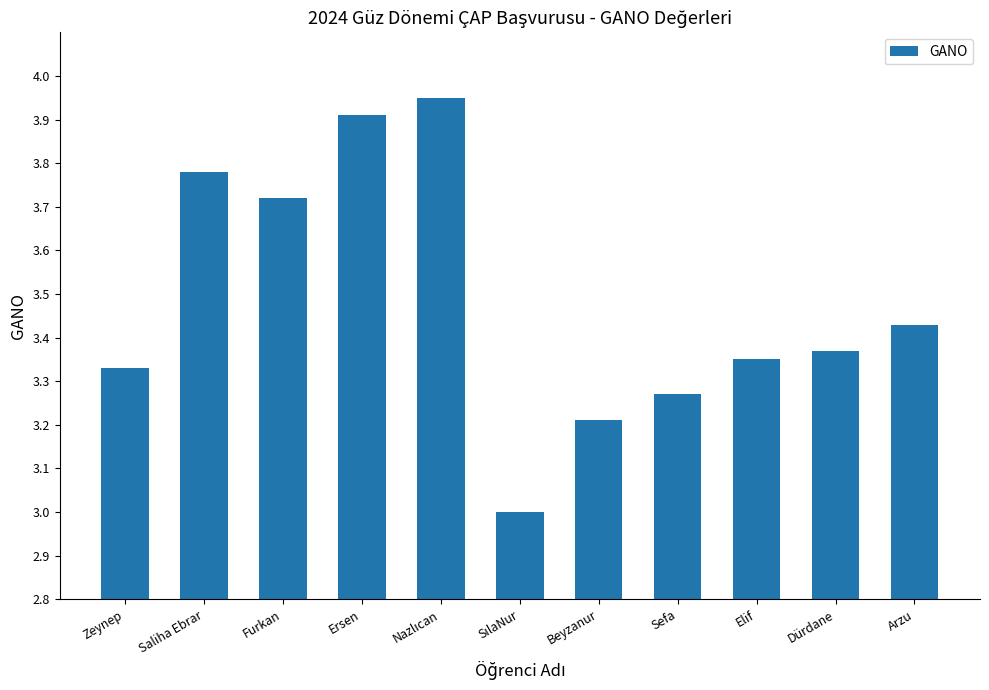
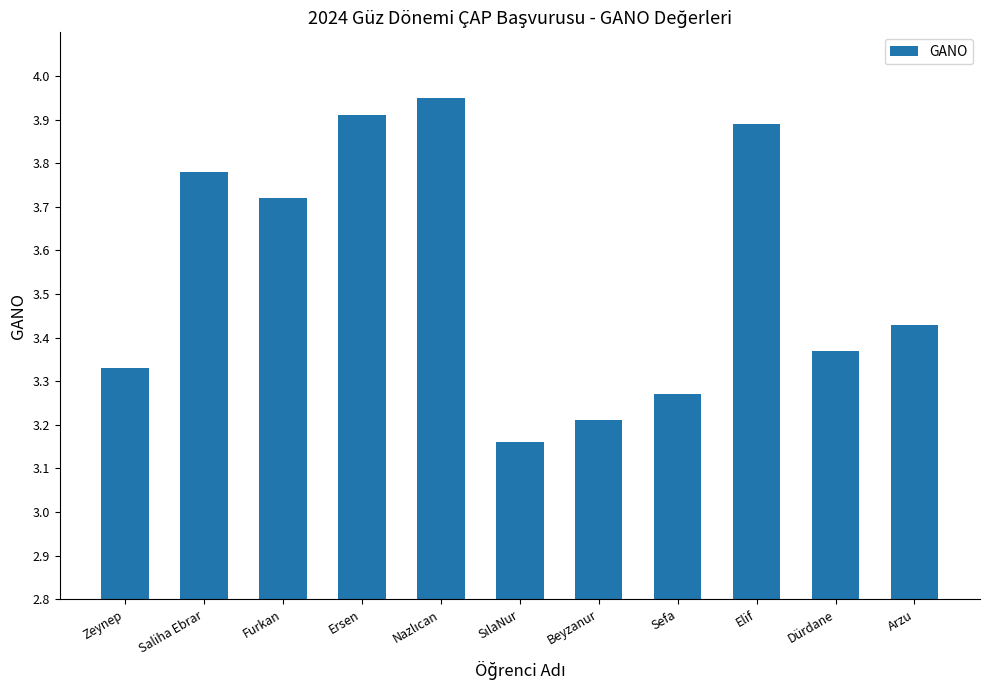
SılaNur: 3.00 -> 3.16
Elif: 3.35 -> 3.89
